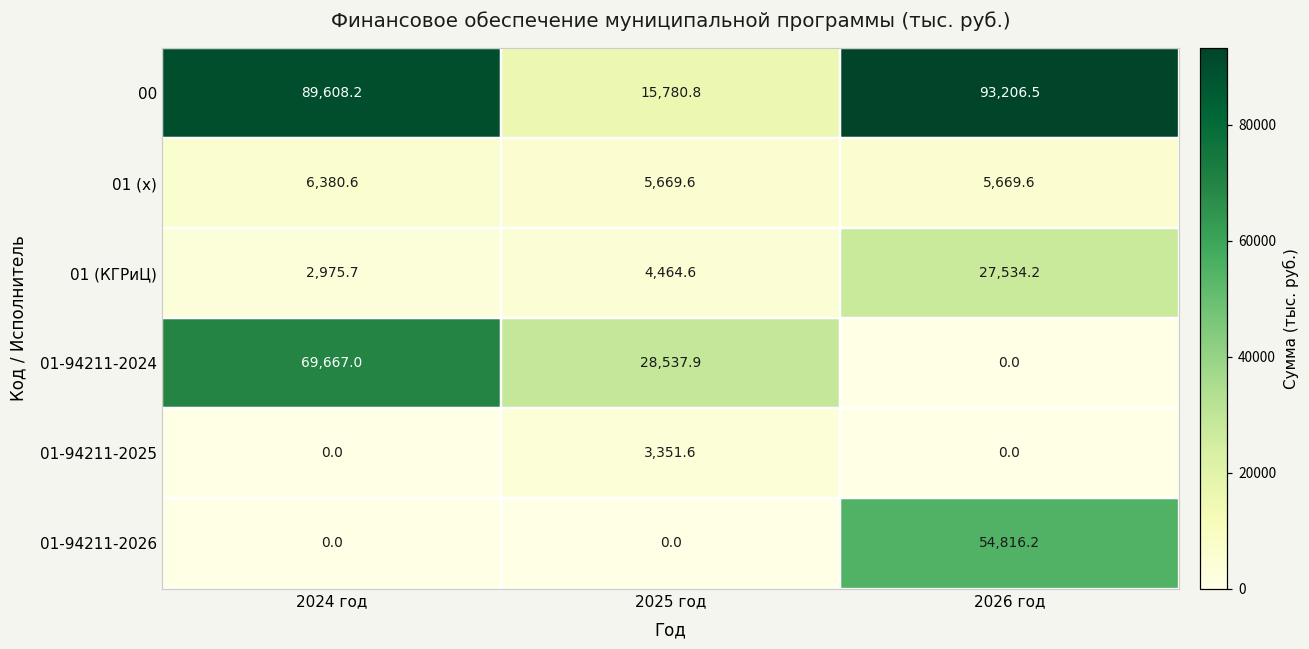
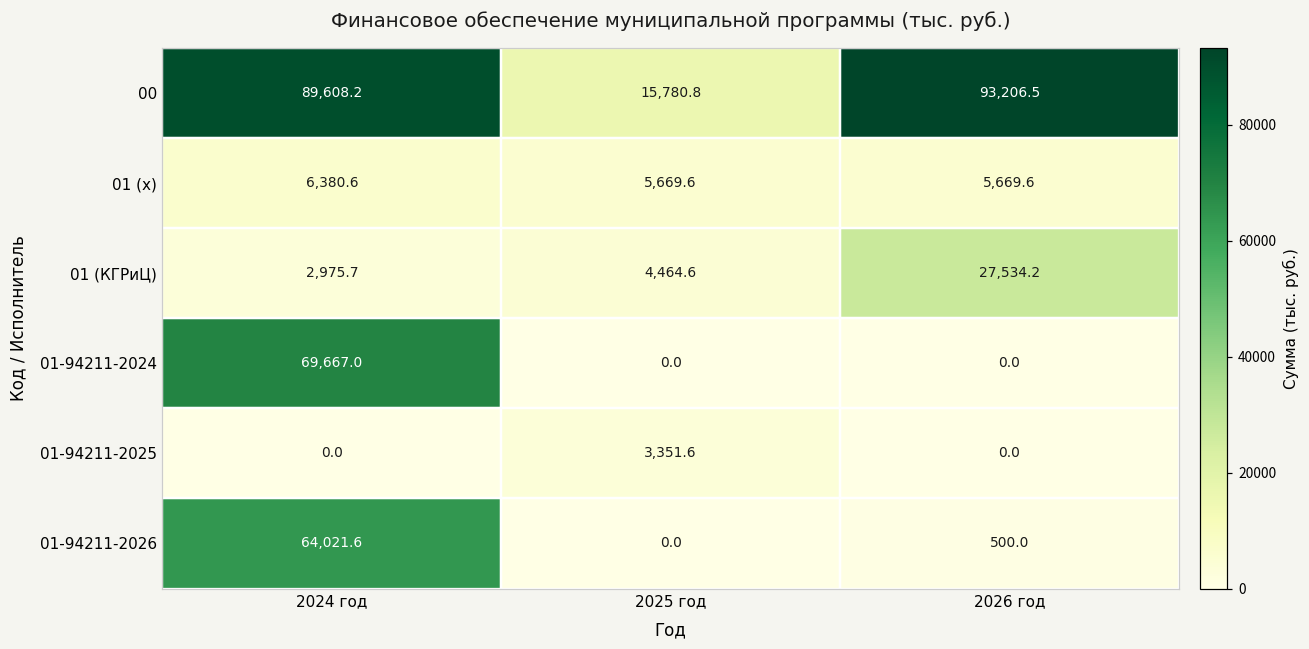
01-94211-2024, 2025 год: 28,537.9 -> 0.0
01-94211-2026, 2024 год: 0.0 -> 64,021.6
01-94211-2026, 2026 год: 54,816.2 -> 500.0
